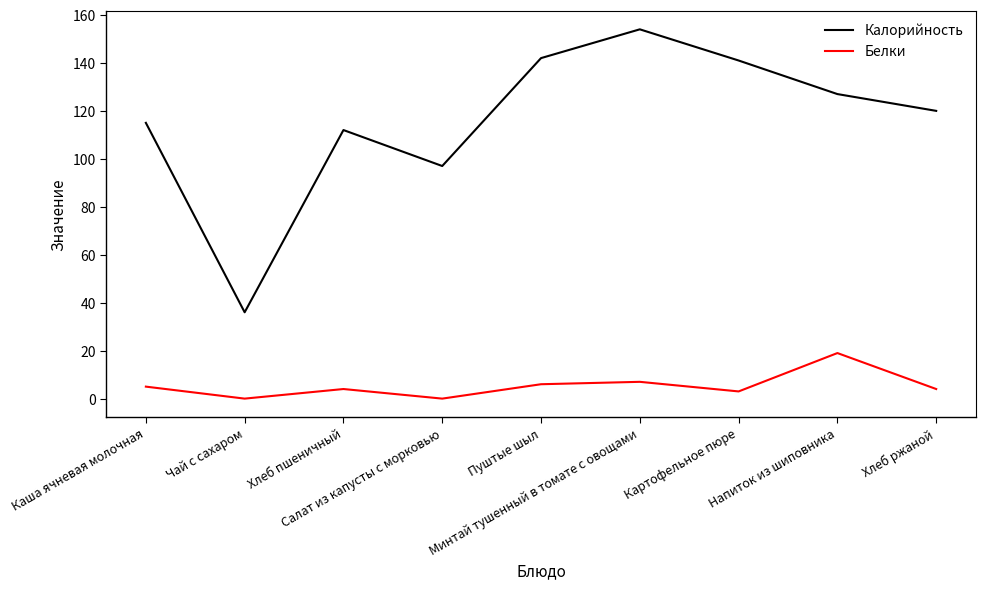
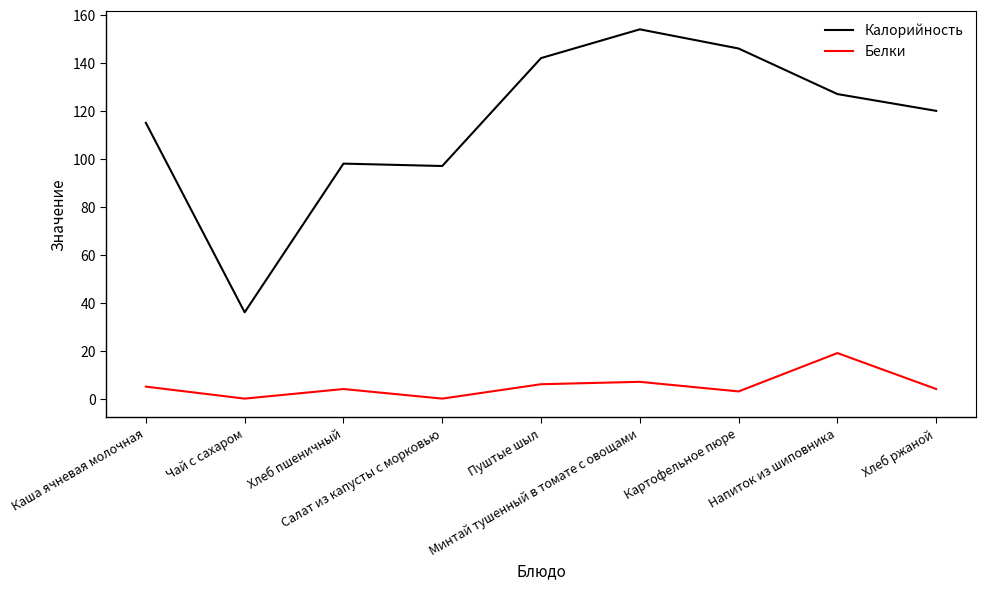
Калорийность, Хлеб пшеничный: 112 -> 98
Калорийность, Картофельное пюре: 141 -> 146
